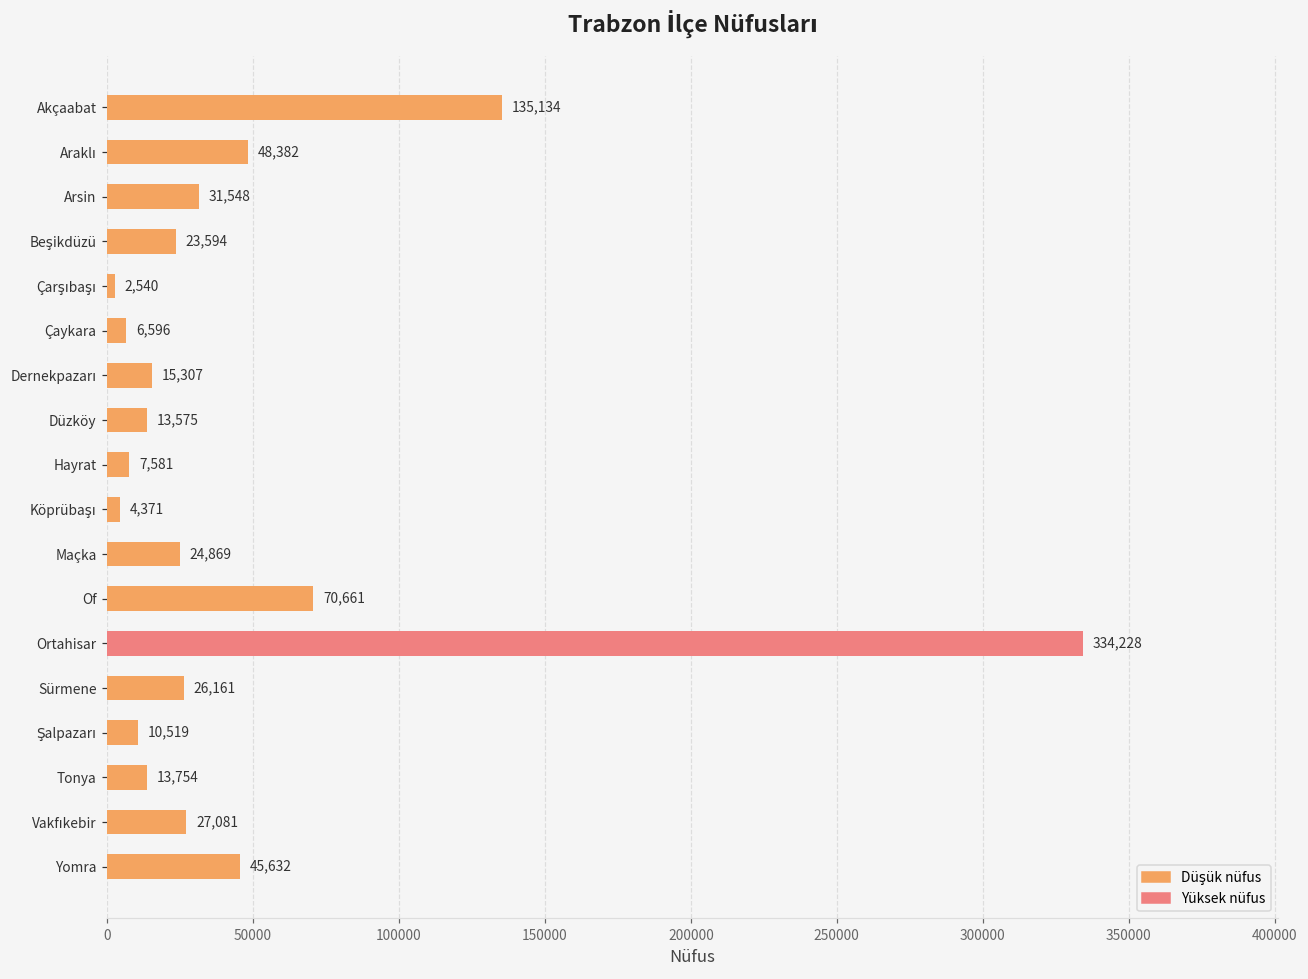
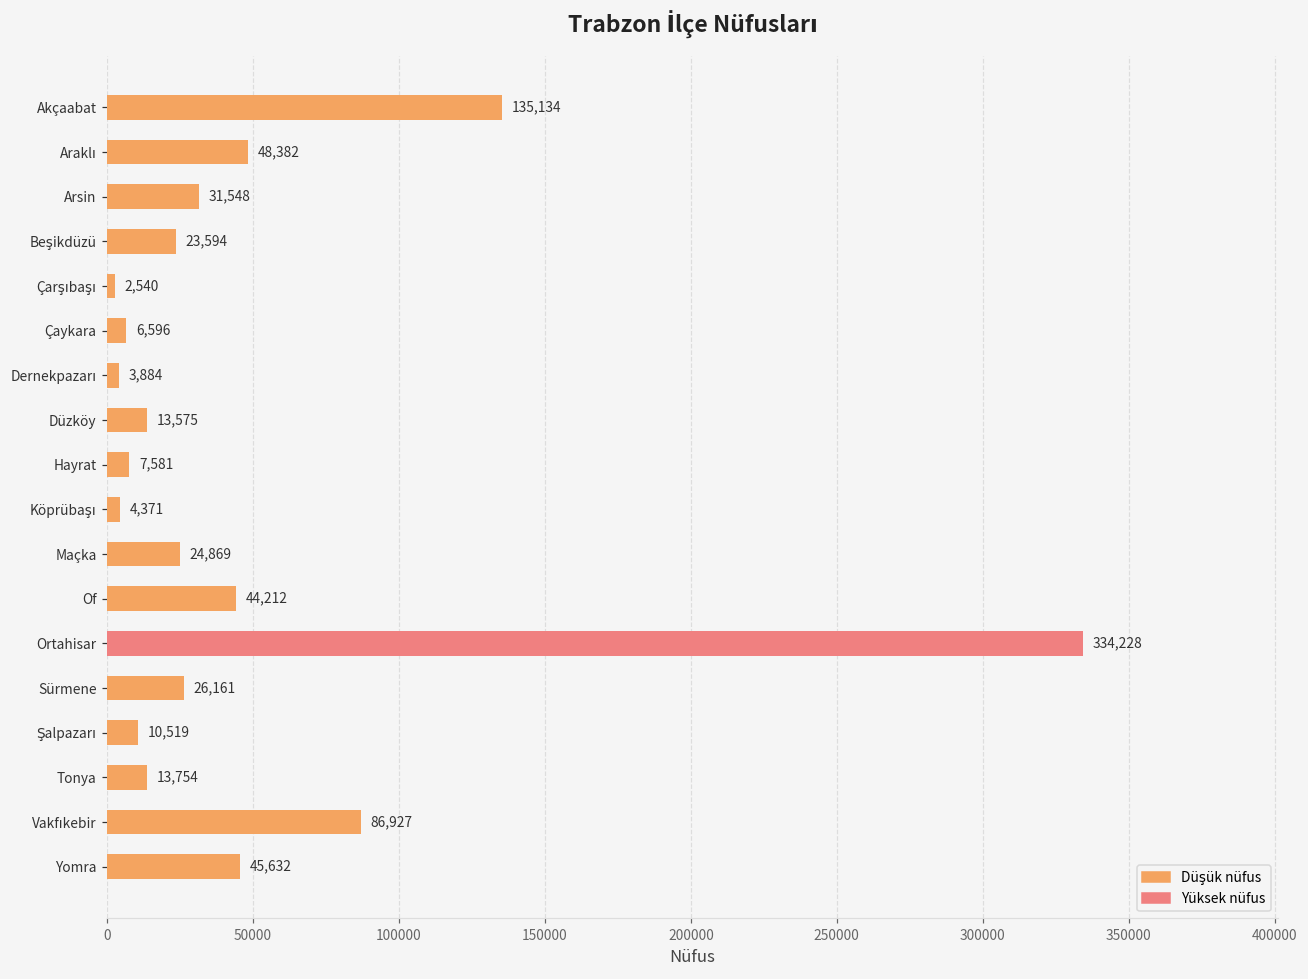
Dernekpazarı: 15,307 -> 3,884
Of: 70,661 -> 44,212
Vakfıkebir: 27,081 -> 86,927
